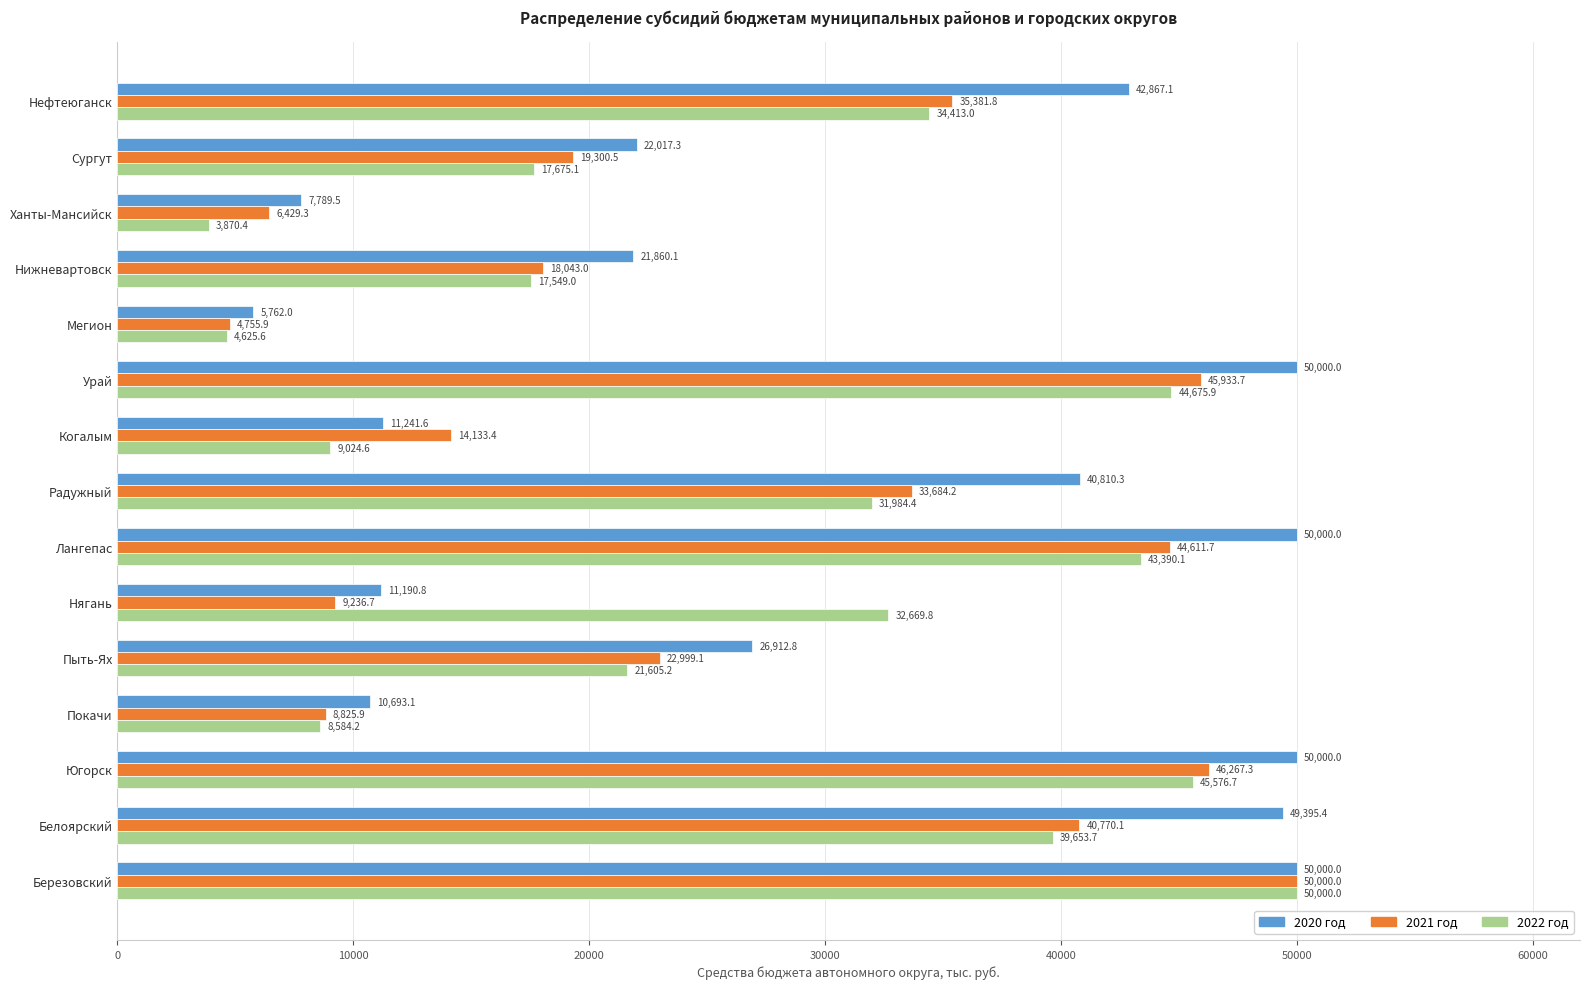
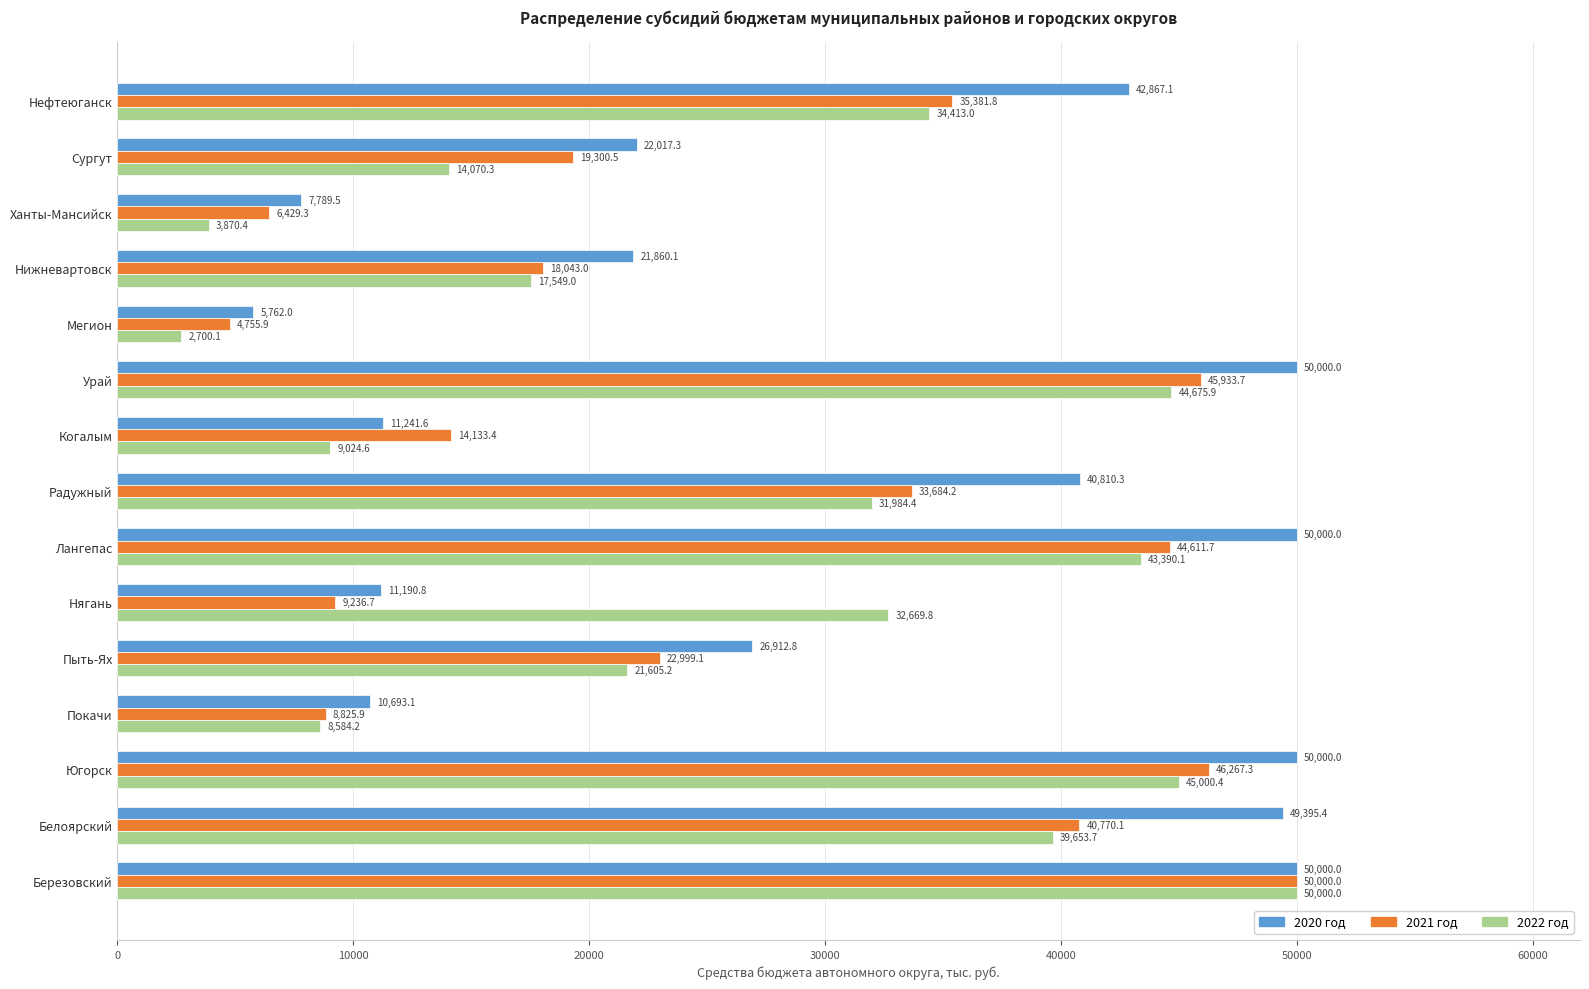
2022 год, Сургут: 17,675.1 -> 14,070.3
2022 год, Мегион: 4,625.6 -> 2,700.1
2022 год, Югорск: 45,576.7 -> 45,000.4
